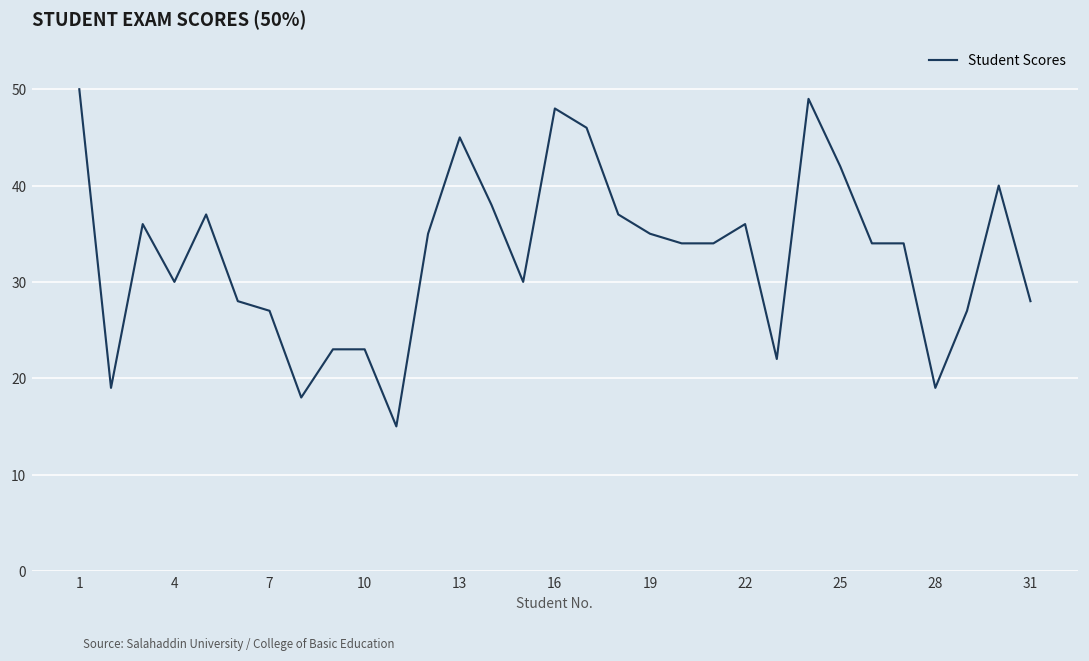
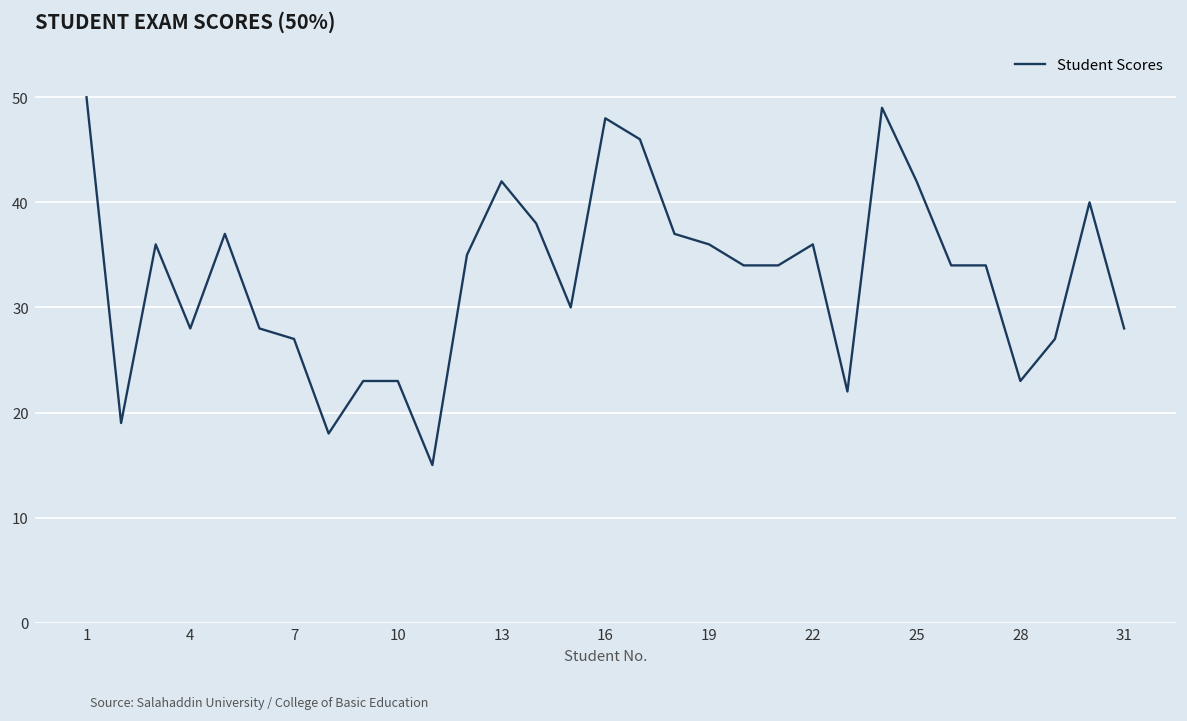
4: 30 -> 28
13: 45 -> 42
19: 35 -> 36
28: 19 -> 23
